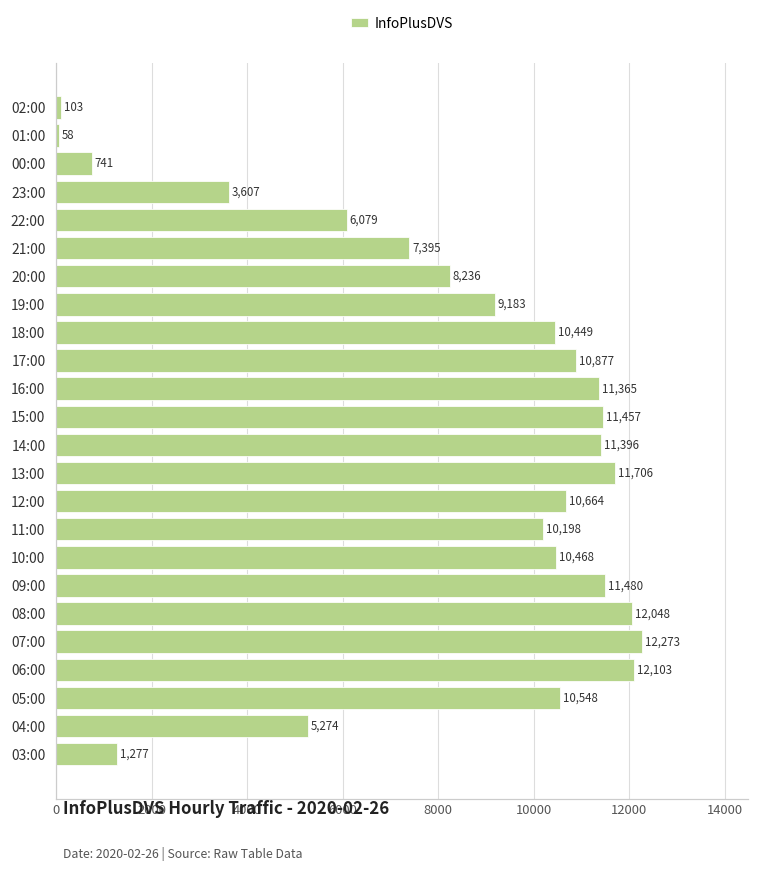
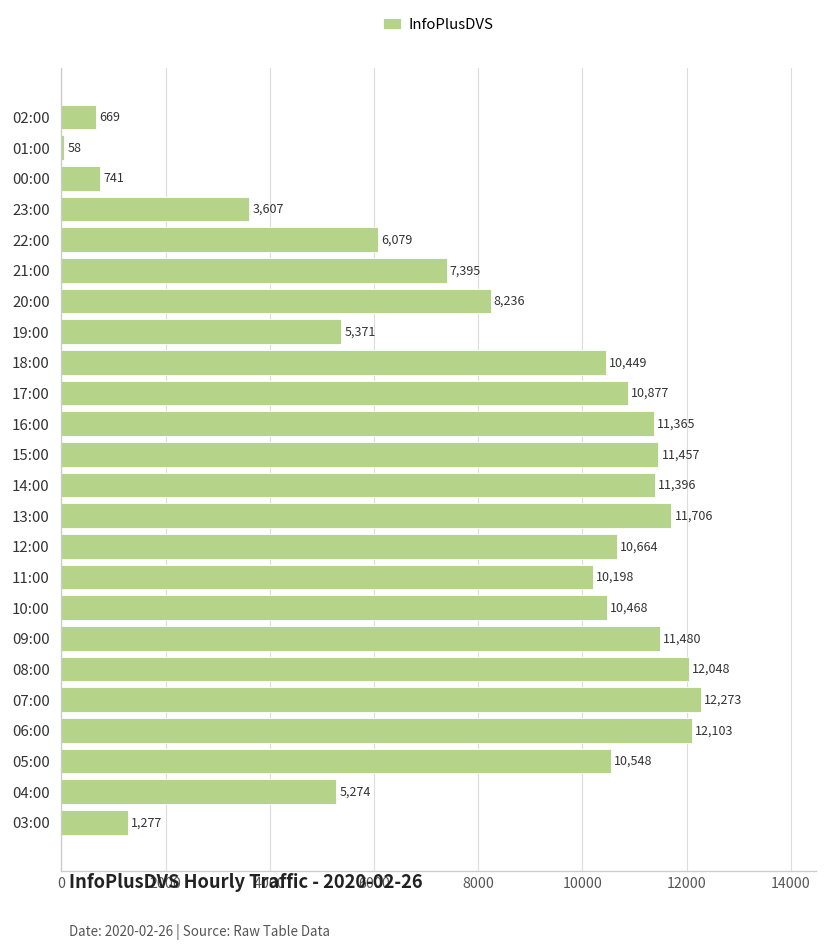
02:00: 103 -> 669
19:00: 9,183 -> 5,371
